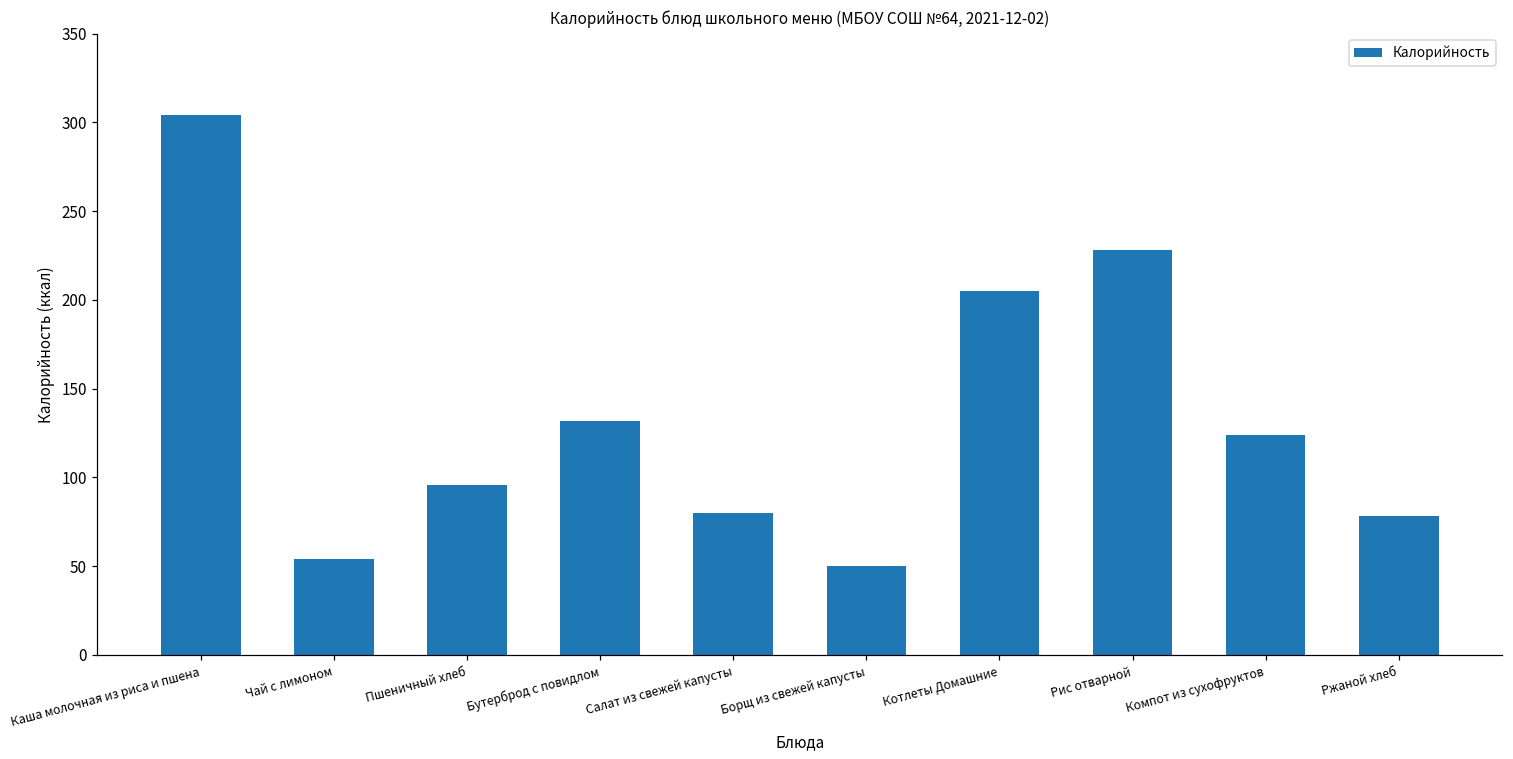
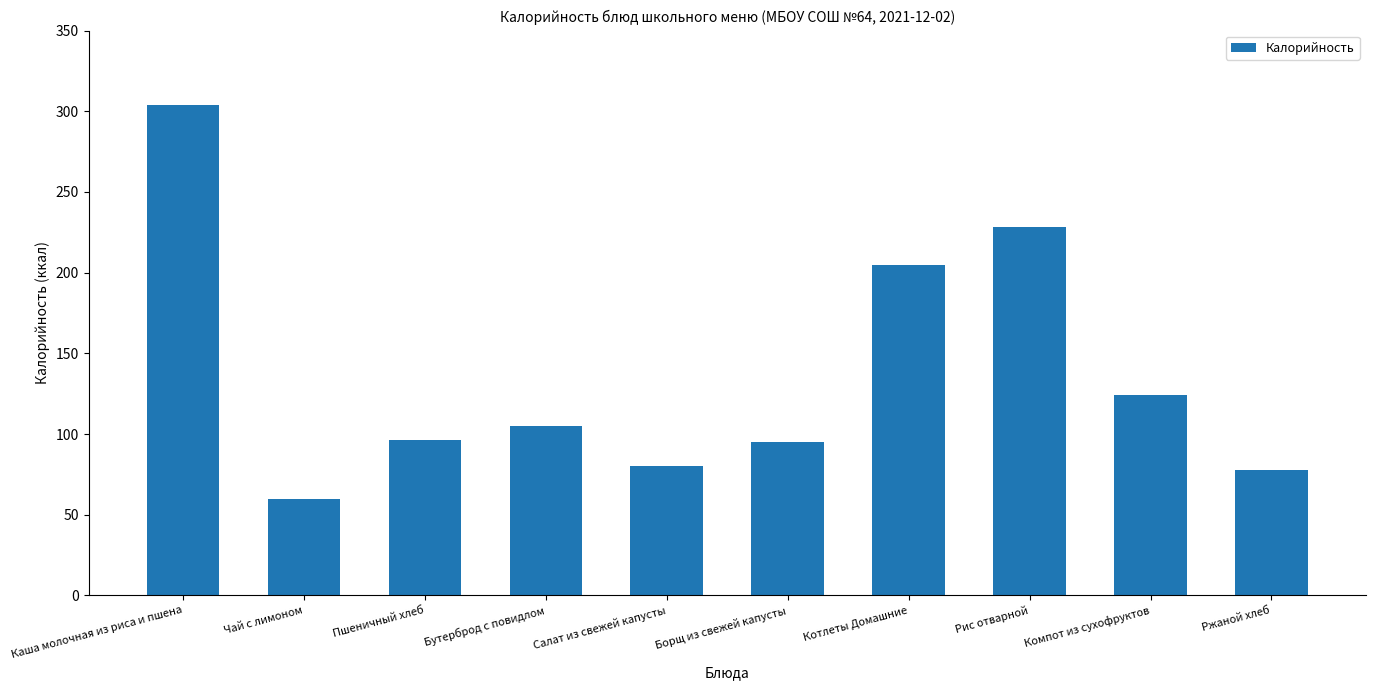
Чай с лимоном: 54 -> 60
Бутерброд с повидлом: 132 -> 105
Борщ из свежей капусты: 50 -> 95
